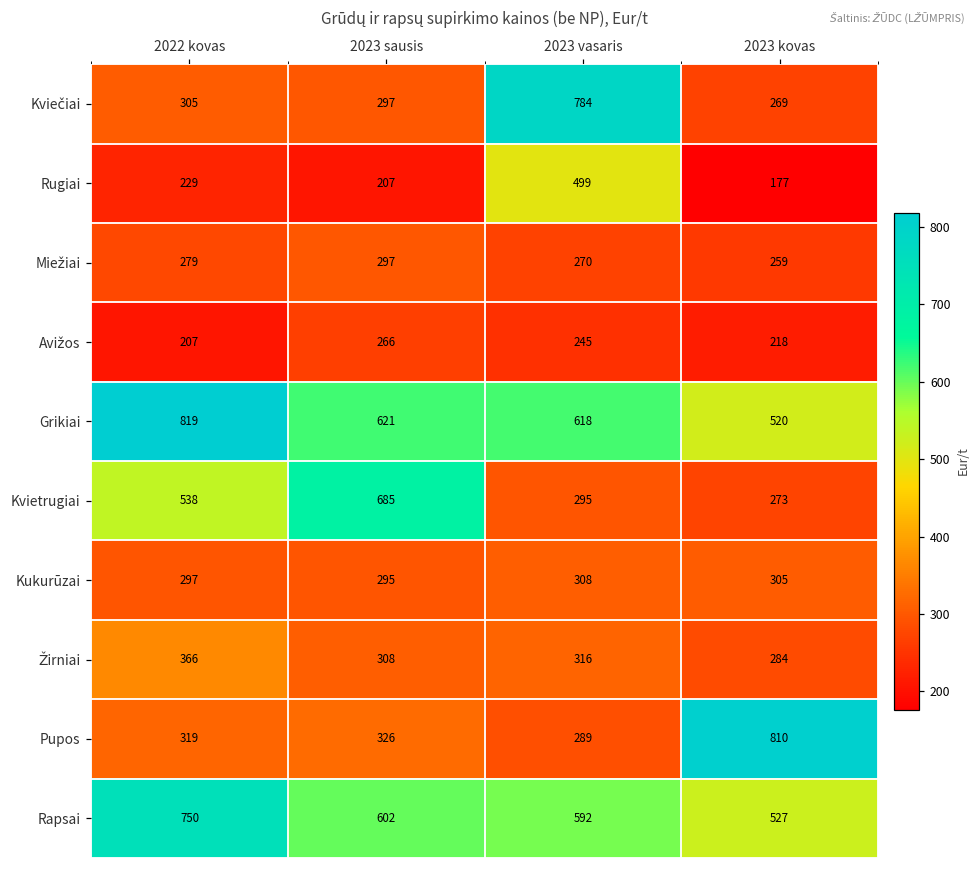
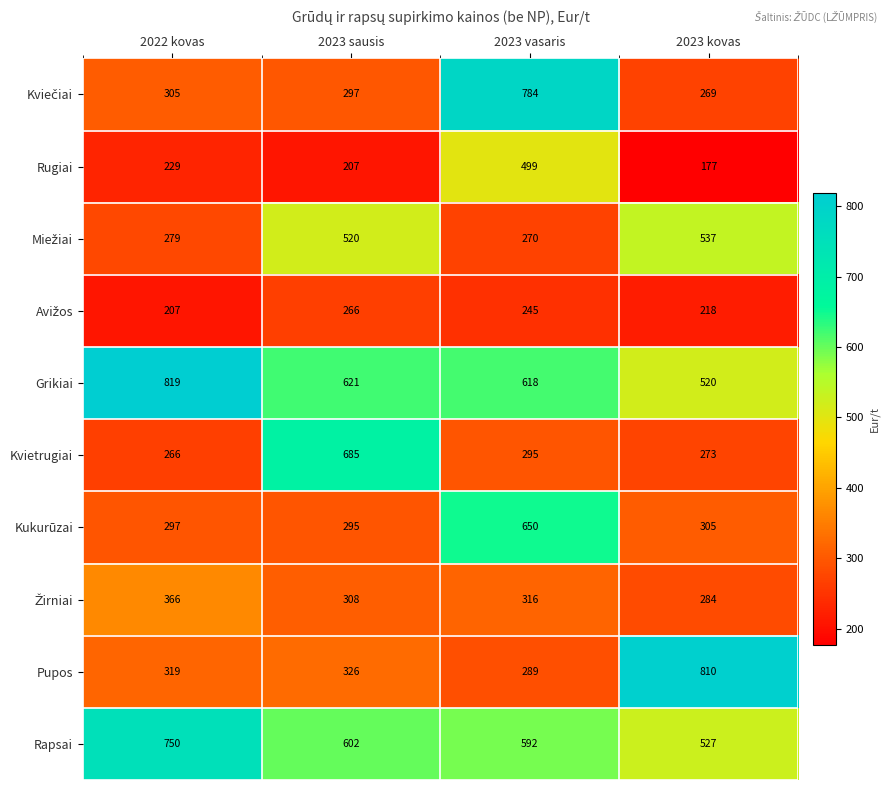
Miežiai, 2023 sausis: 297 -> 520
Miežiai, 2023 kovas: 259 -> 537
Kvietrugiai, 2022 kovas: 538 -> 266
Kukurūzai, 2023 vasaris: 308 -> 650
